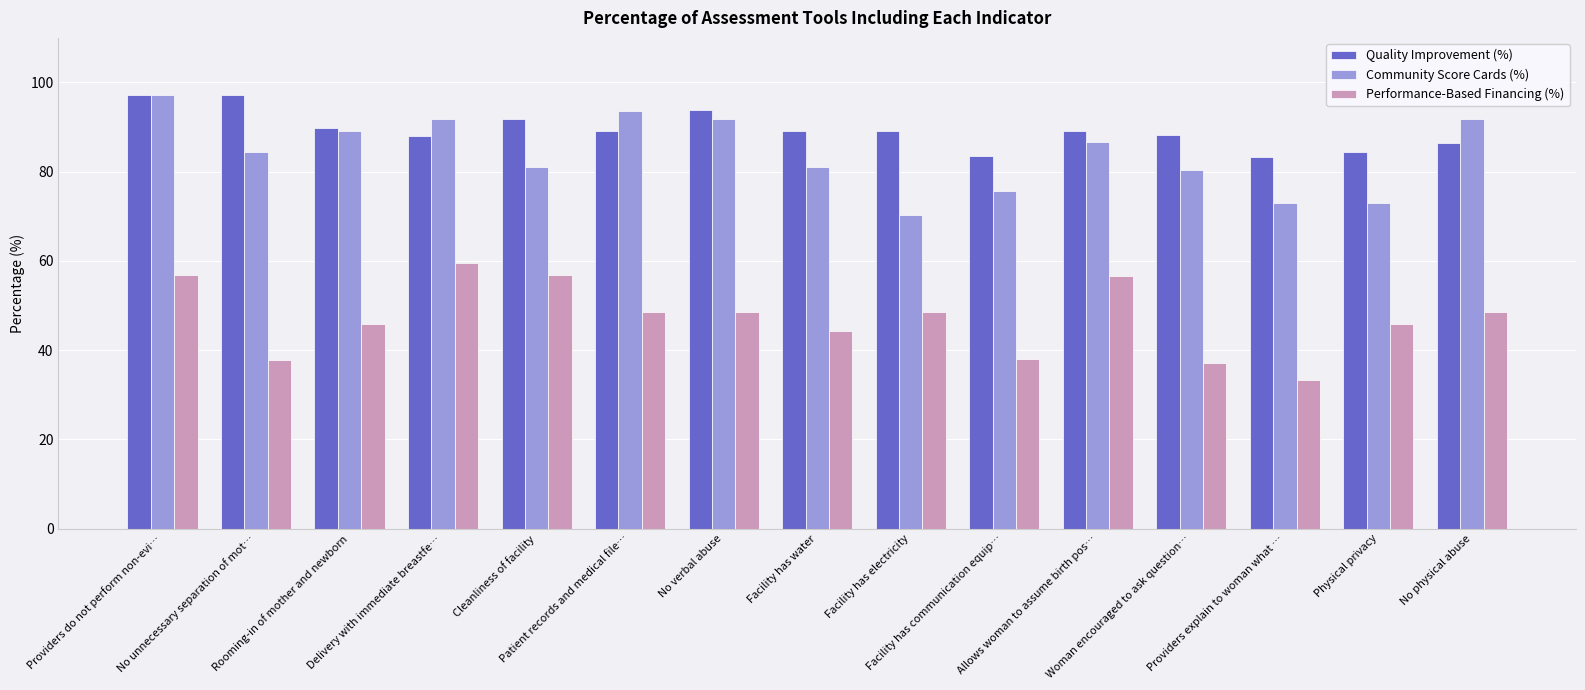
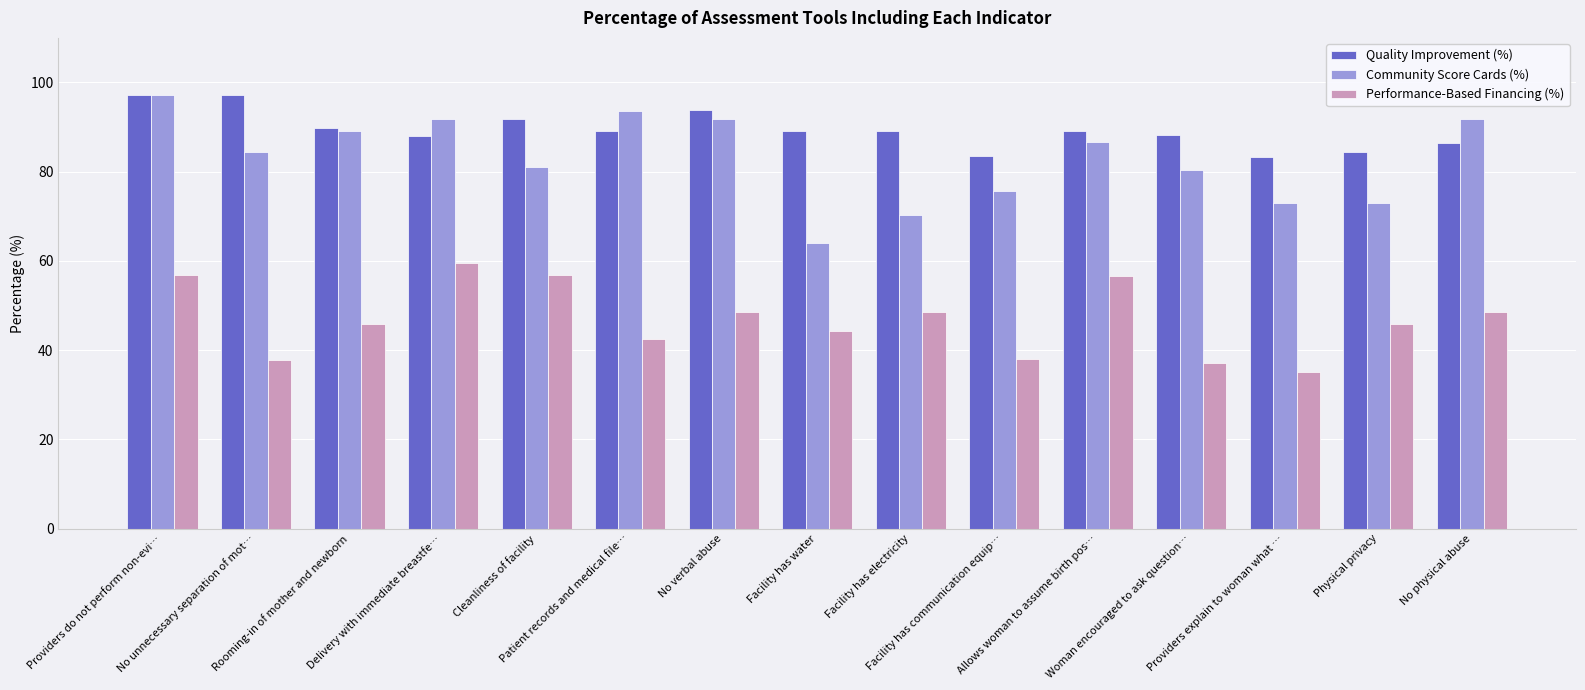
Performance-Based Financing (%), Patient records and medical file…: 49 -> 42
Community Score Cards (%), Facility has water: 81 -> 64
Performance-Based Financing (%), Providers explain to woman what …: 33 -> 35
